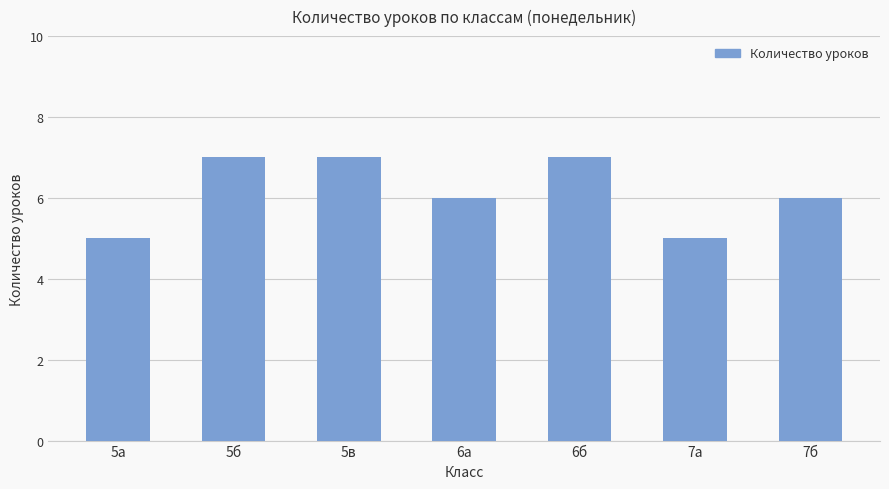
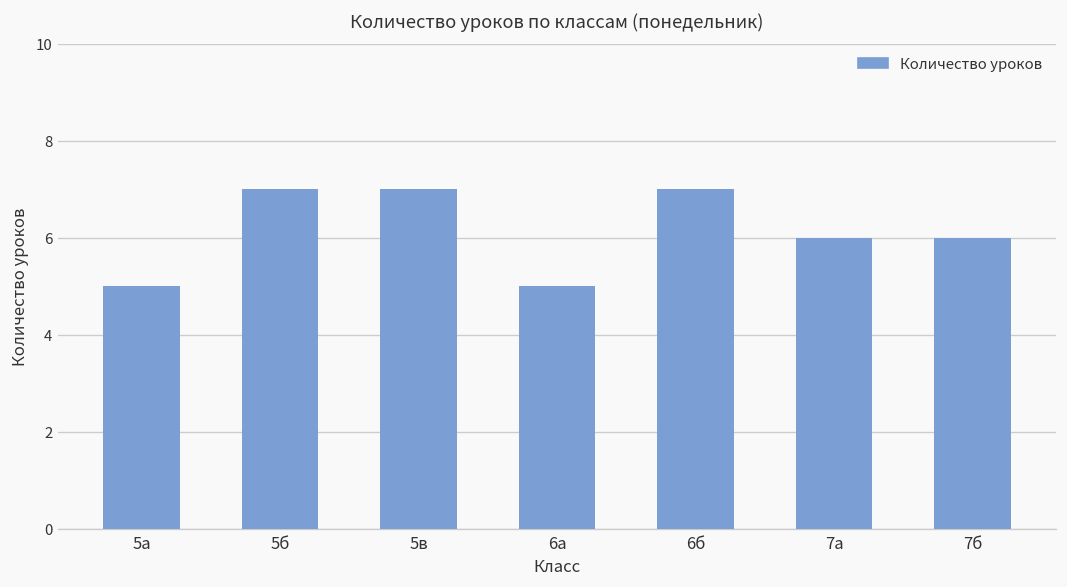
6а: 6 -> 5
7а: 5 -> 6
